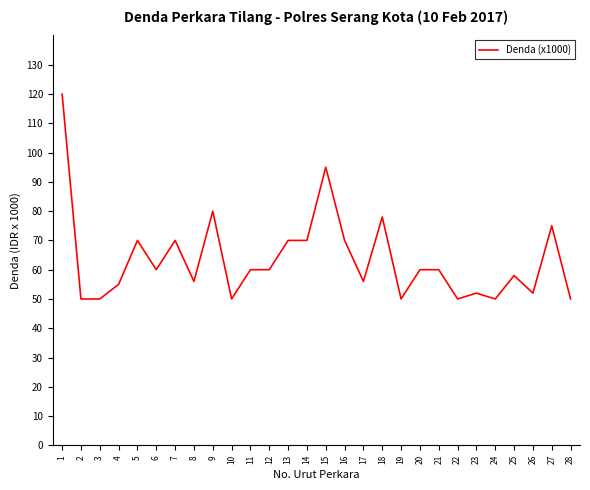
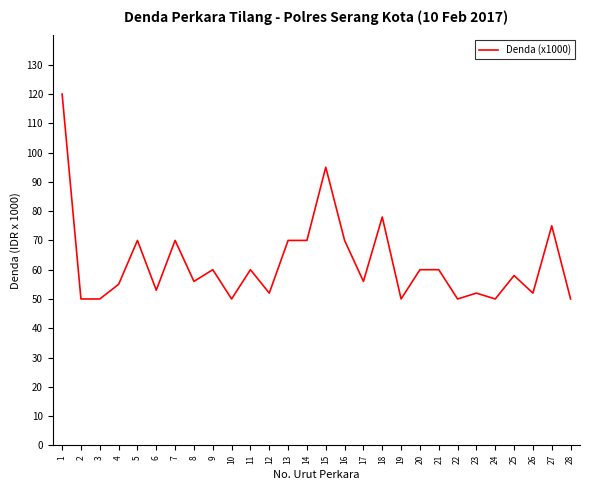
6: 60 -> 53
9: 80 -> 60
12: 60 -> 52
